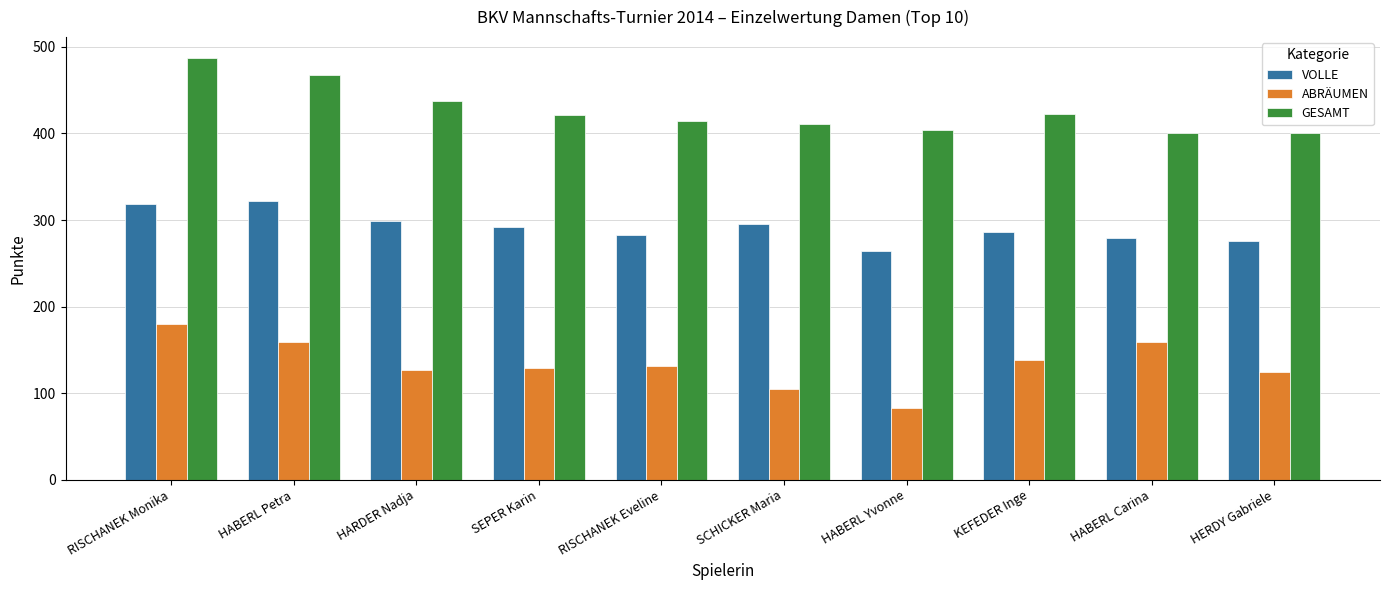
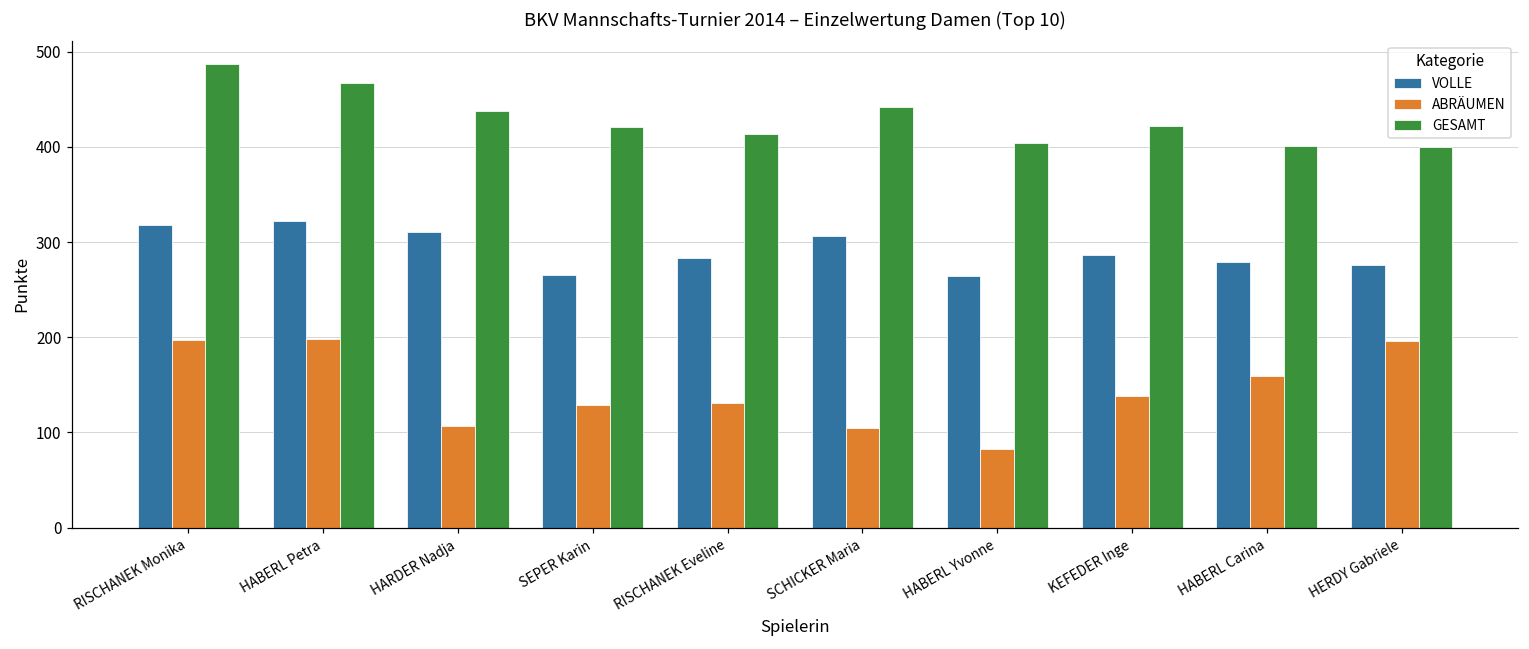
ABRÄUMEN, RISCHANEK Monika: 180 -> 200
ABRÄUMEN, HABERL Petra: 160 -> 200
VOLLE, HARDER Nadja: 300 -> 310
ABRÄUMEN, HARDER Nadja: 130 -> 110
VOLLE, SEPER Karin: 290 -> 270
VOLLE, SCHICKER Maria: 300 -> 310
GESAMT, SCHICKER Maria: 410 -> 440
ABRÄUMEN, HERDY Gabriele: 120 -> 200
